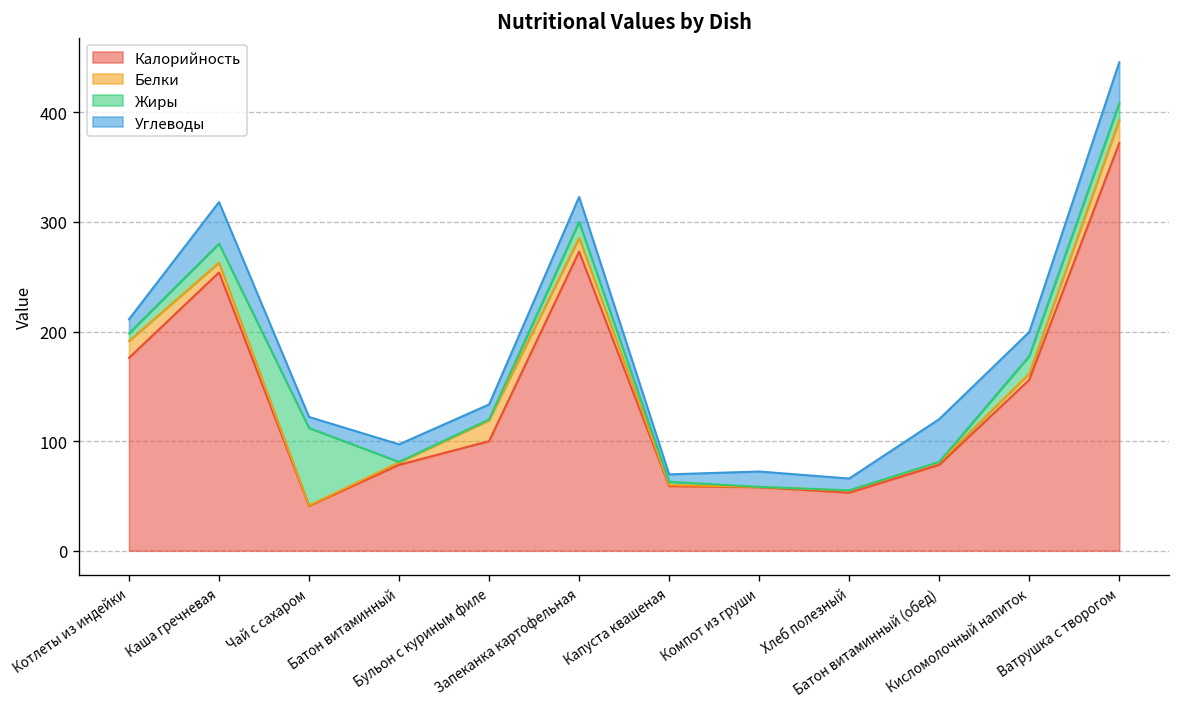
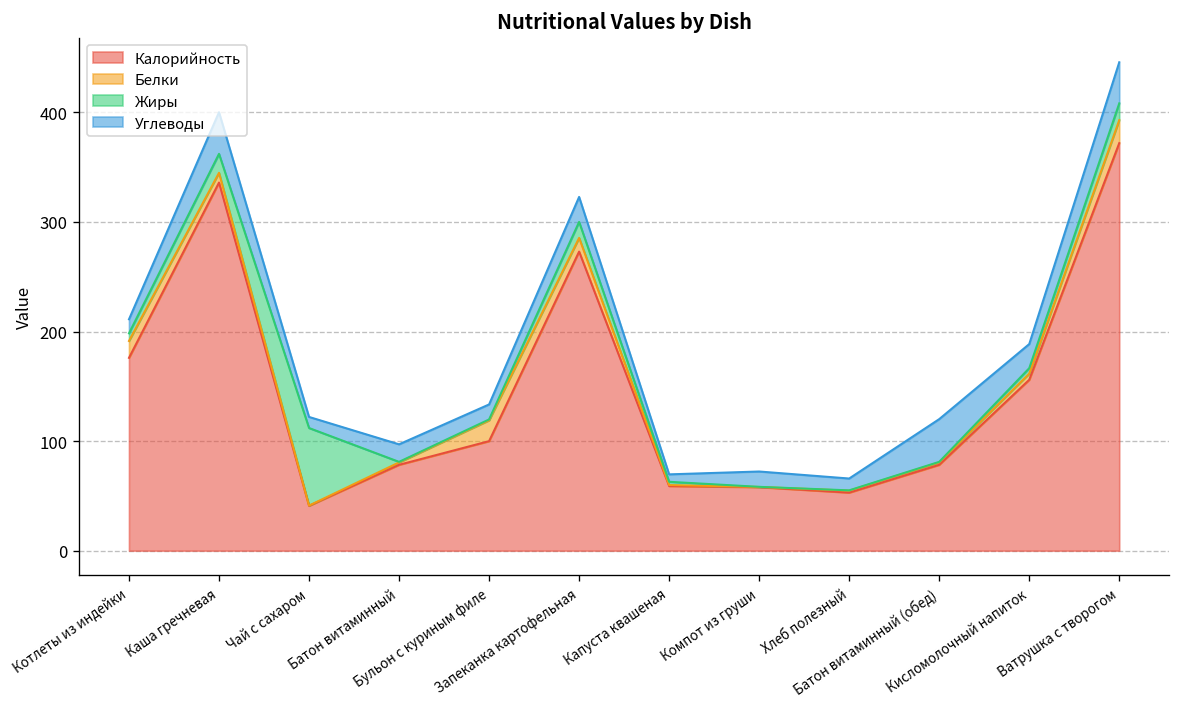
Калорийность, Каша гречневая: 250 -> 340
Жиры, Кисломолочный напиток: 20 -> 10
